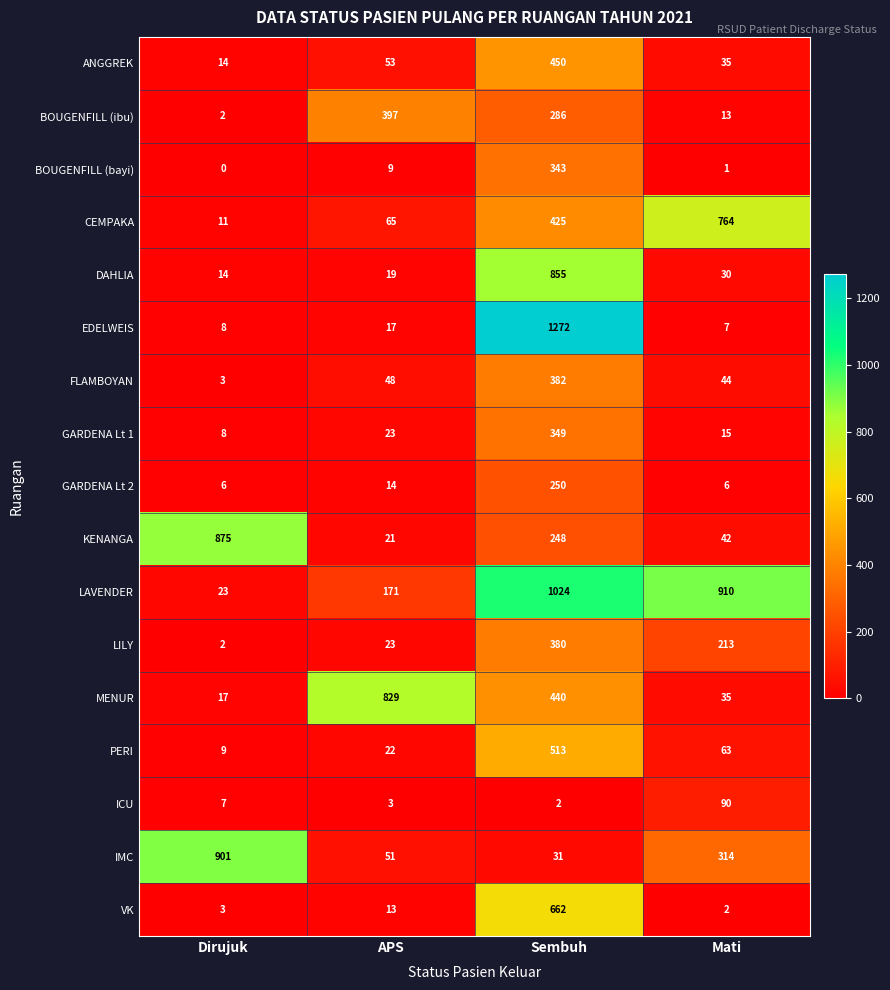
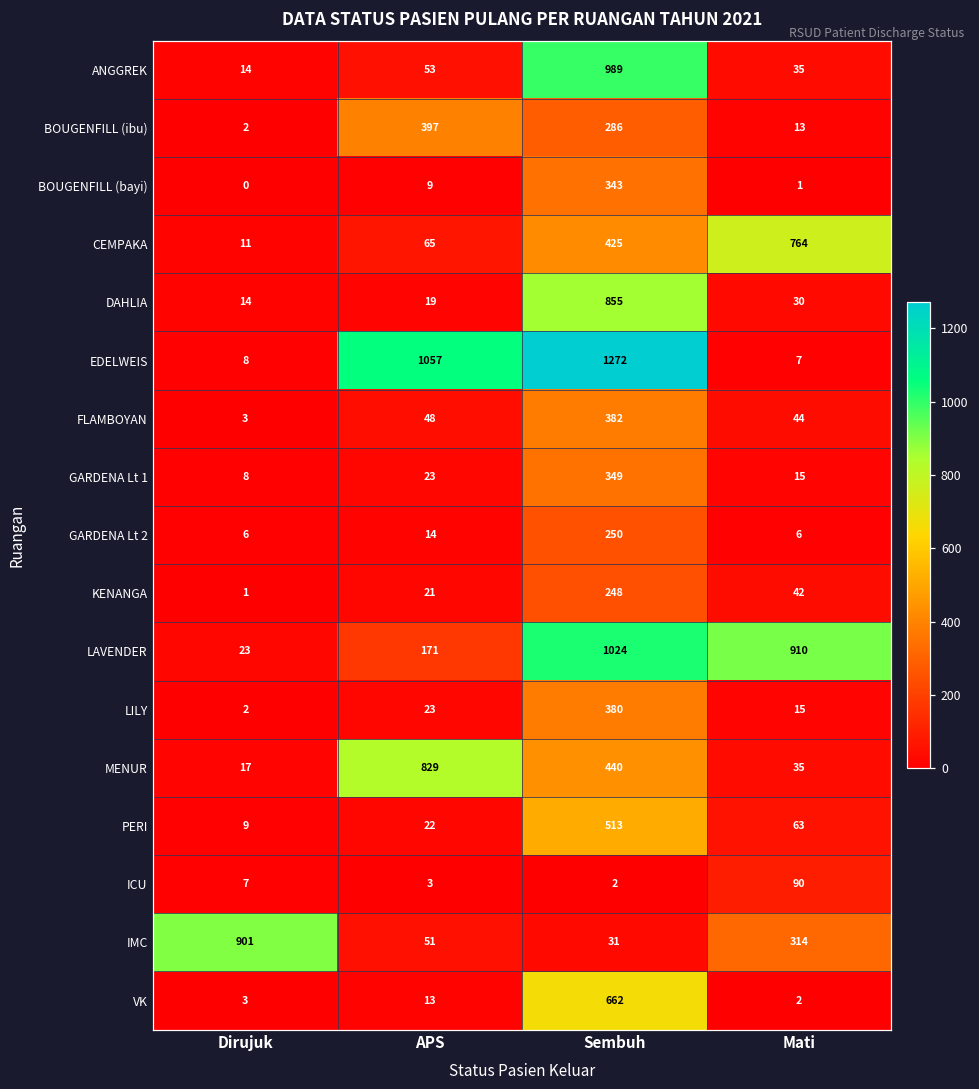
ANGGREK, Sembuh: 450 -> 989
EDELWEIS, APS: 17 -> 1057
KENANGA, Dirujuk: 875 -> 1
LILY, Mati: 213 -> 15
